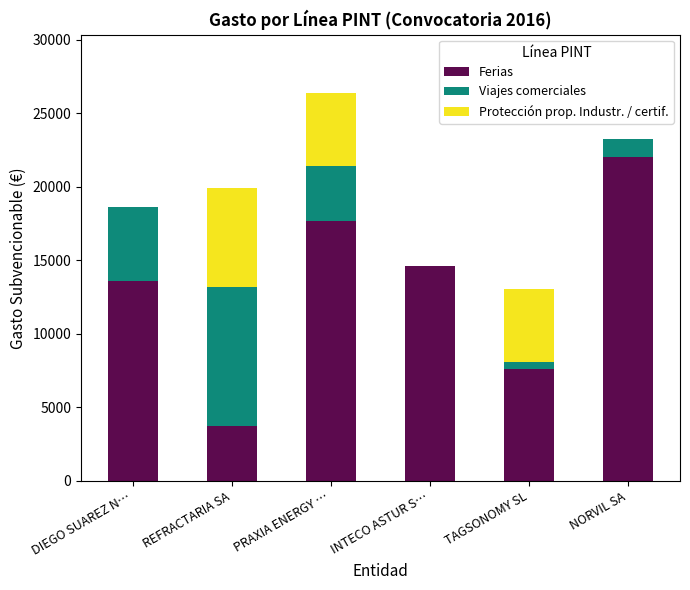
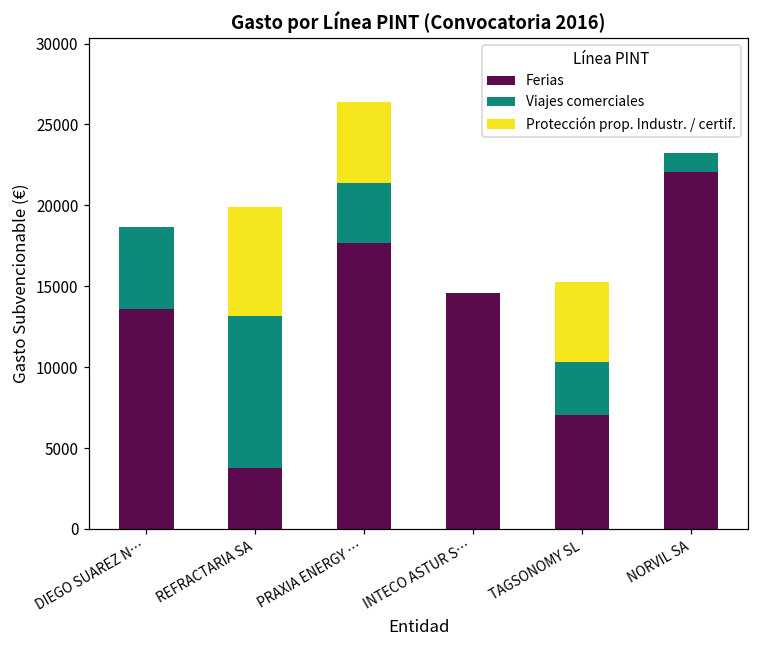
Ferias, TAGSONOMY SL: 7600 -> 7000
Viajes comerciales, TAGSONOMY SL: 400 -> 3300
